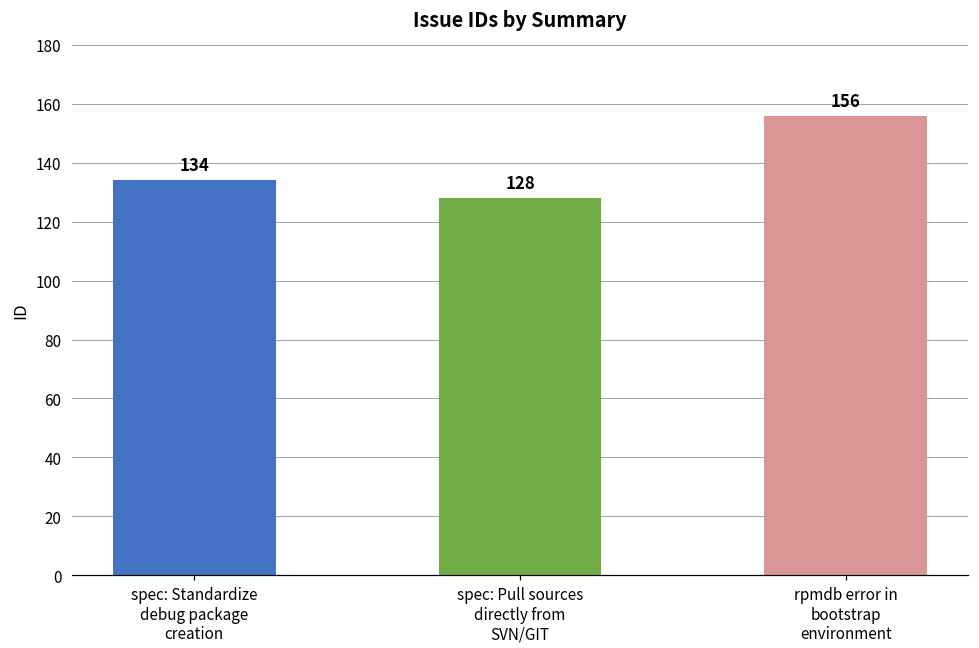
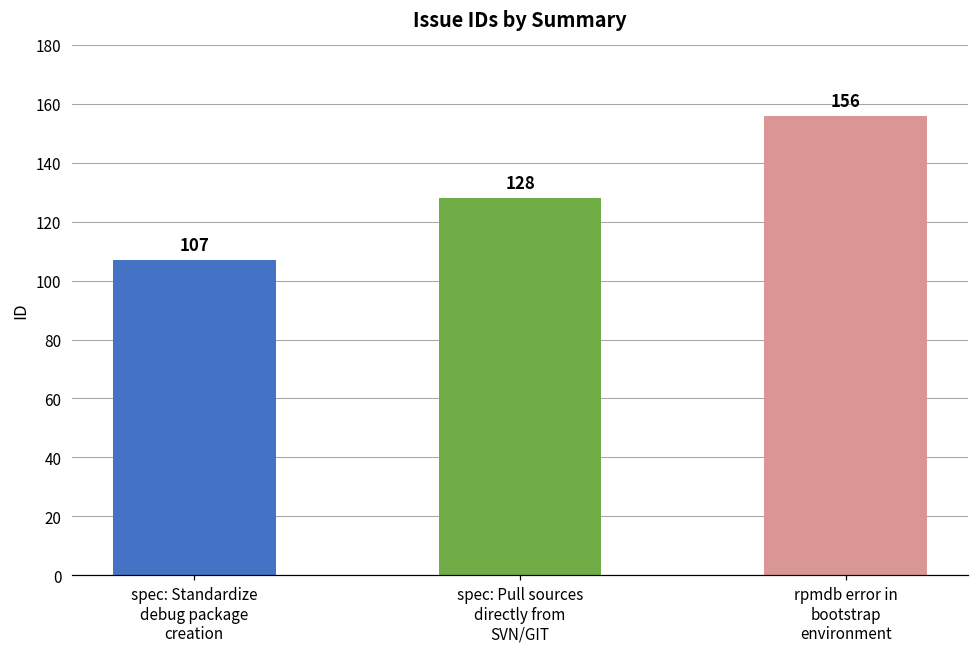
spec: Standardize debug package creation: 134 -> 107
